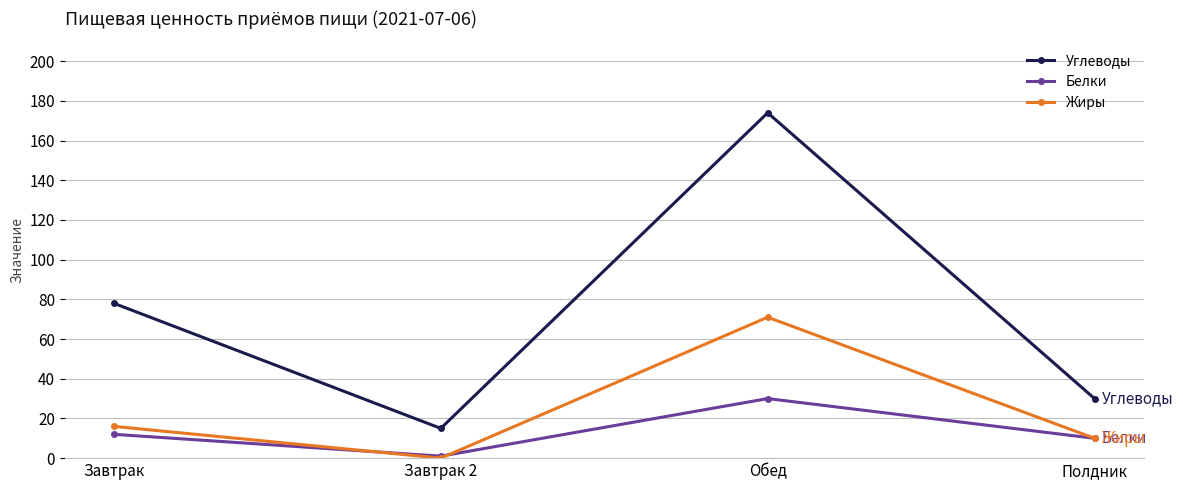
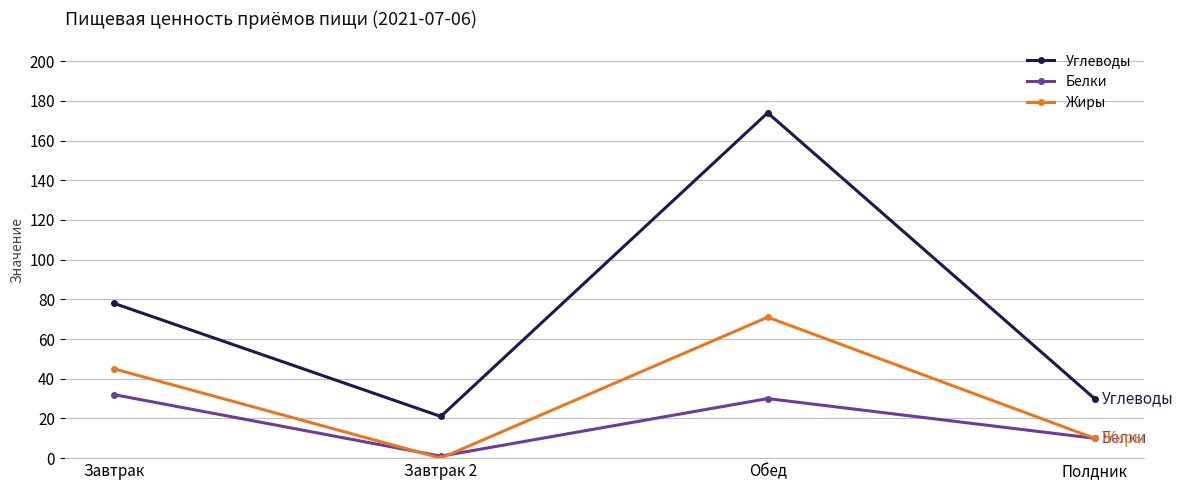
Белки, Завтрак: 12 -> 32
Жиры, Завтрак: 16 -> 45
Углеводы, Завтрак 2: 15 -> 21
